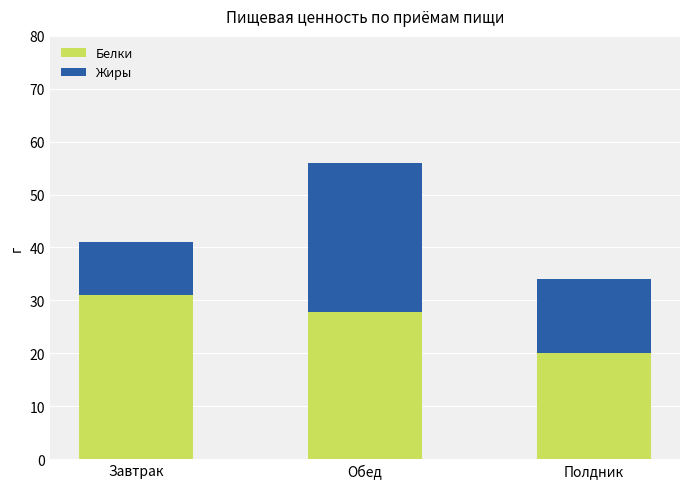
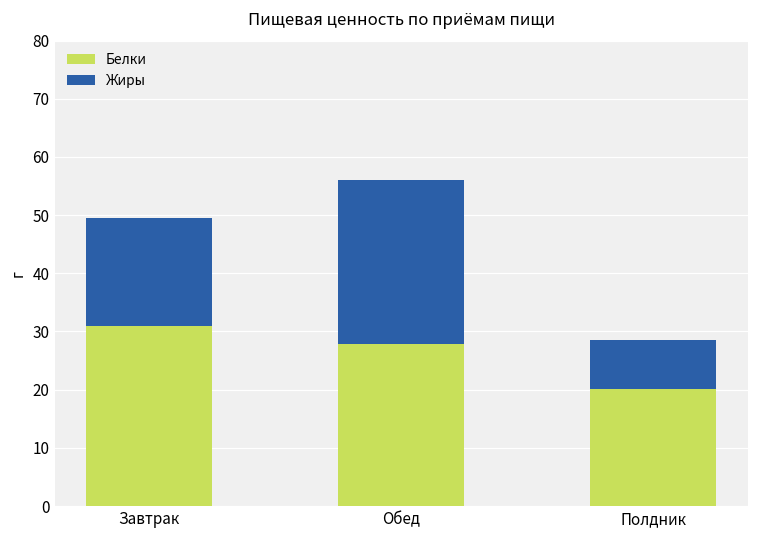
Жиры, Завтрак: 10 -> 19
Жиры, Полдник: 14 -> 8
